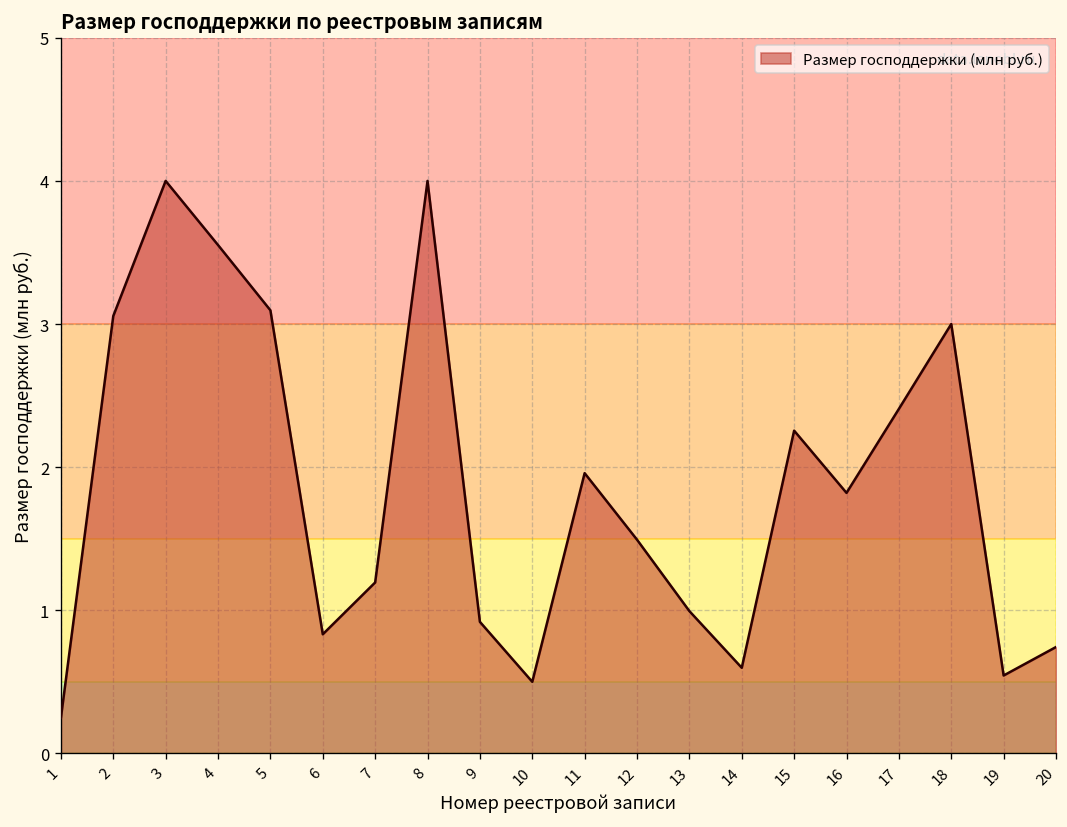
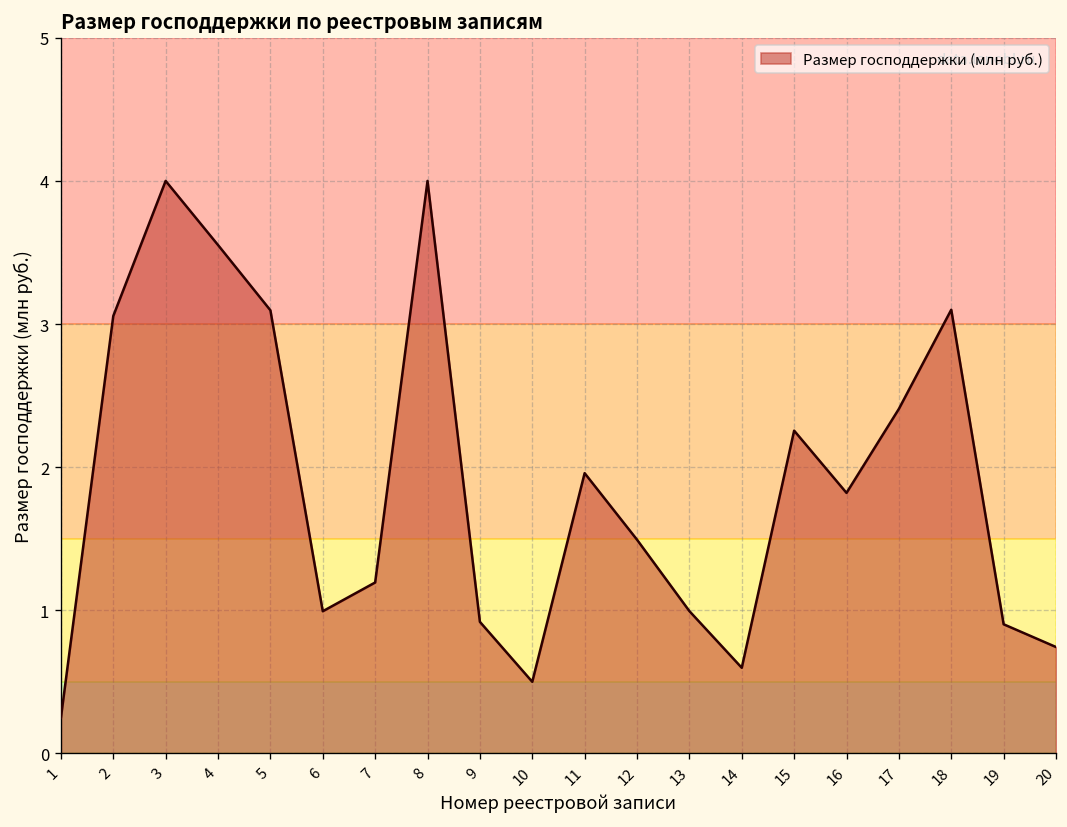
6: 0.83 -> 0.99
18: 3.0 -> 3.1
19: 0.54 -> 0.90
